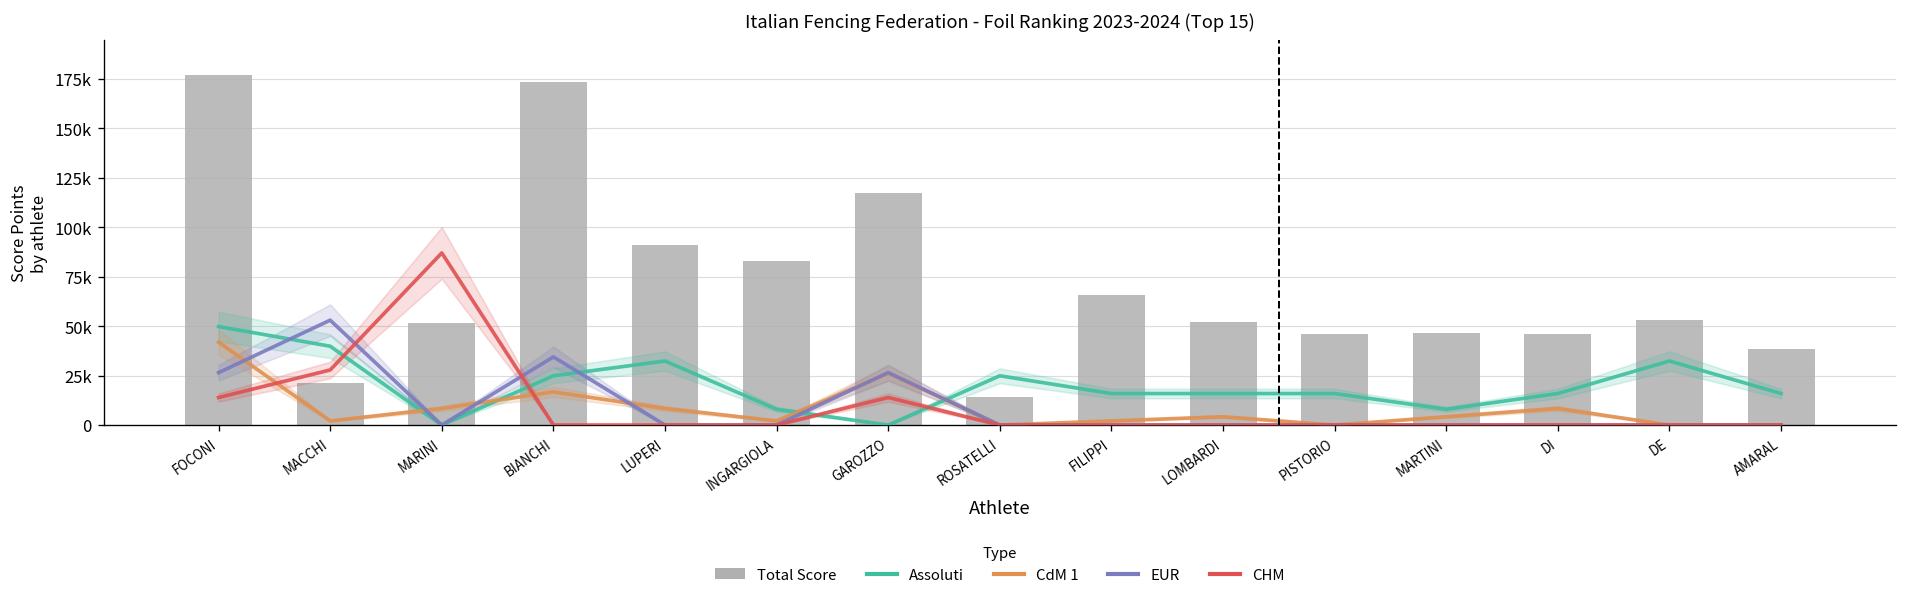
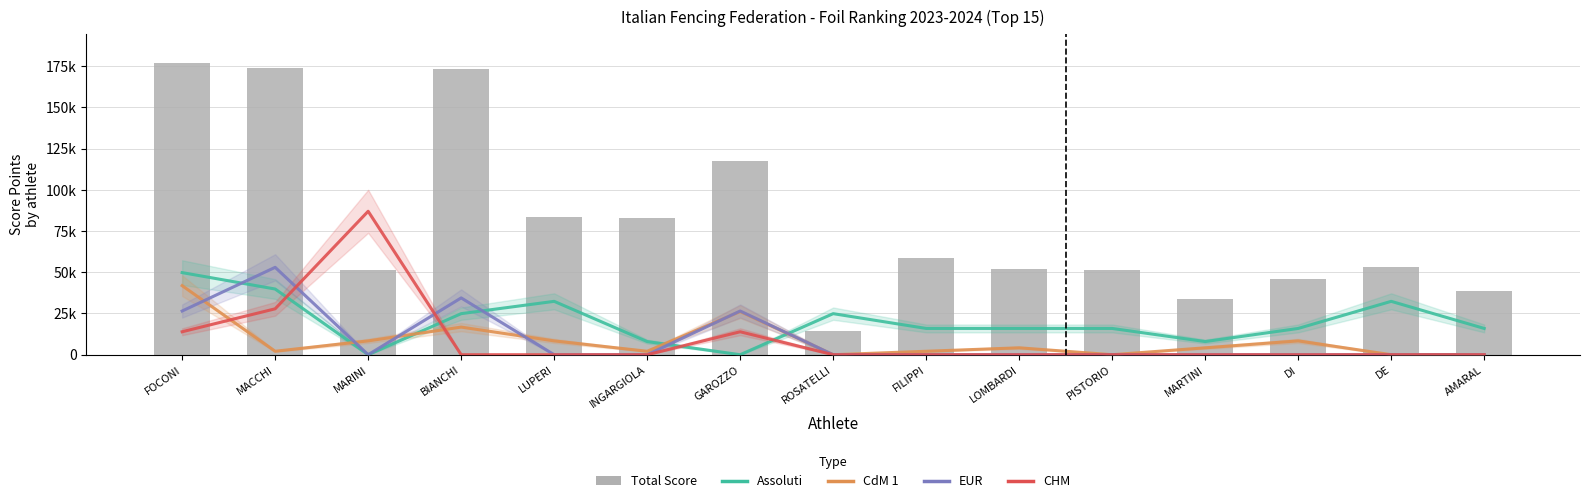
Total Score, MACCHI: 21000 -> 174000
Total Score, LUPERI: 91000 -> 83000
Total Score, FILIPPI: 66000 -> 59000
Total Score, PISTORIO: 46000 -> 51000
Total Score, MARTINI: 46000 -> 34000
